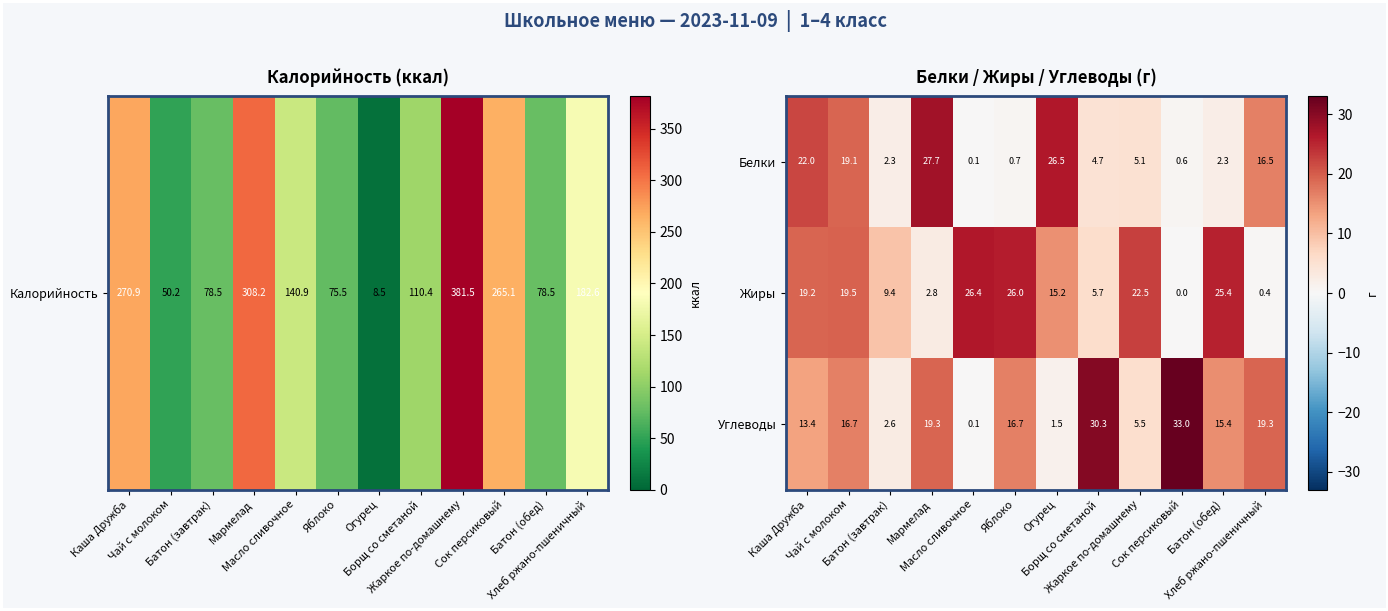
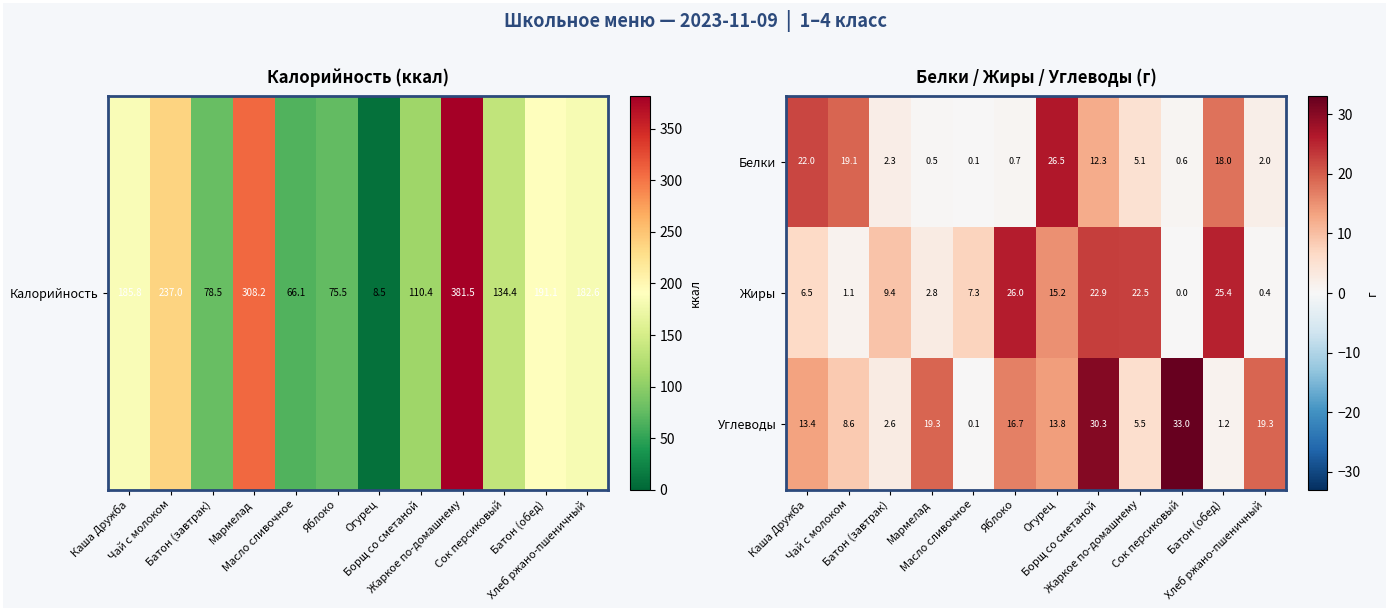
Калорийность (ккал), Калорийность, Каша Дружба: 270.9 -> 185.8
Калорийность (ккал), Калорийность, Чай с молоком: 50.2 -> 237.0
Калорийность (ккал), Калорийность, Масло сливочное: 140.9 -> 66.1
Калорийность (ккал), Калорийность, Сок персиковый: 265.1 -> 134.4
Калорийность (ккал), Калорийность, Батон (обед): 78.5 -> 191.1
Белки / Жиры / Углеводы (г), Белки, Мармелад: 27.7 -> 0.5
Белки / Жиры / Углеводы (г), Белки, Борщ со сметаной: 4.7 -> 12.3
Белки / Жиры / Углеводы (г), Белки, Батон (обед): 2.3 -> 18.0
Белки / Жиры / Углеводы (г), Белки, Хлеб ржано-пшеничный: 16.5 -> 2.0
Белки / Жиры / Углеводы (г), Жиры, Каша Дружба: 19.2 -> 6.5
Белки / Жиры / Углеводы (г), Жиры, Чай с молоком: 19.5 -> 1.1
Белки / Жиры / Углеводы (г), Жиры, Масло сливочное: 26.4 -> 7.3
Белки / Жиры / Углеводы (г), Жиры, Борщ со сметаной: 5.7 -> 22.9
Белки / Жиры / Углеводы (г), Углеводы, Чай с молоком: 16.7 -> 8.6
Белки / Жиры / Углеводы (г), Углеводы, Огурец: 1.5 -> 13.8
Белки / Жиры / Углеводы (г), Углеводы, Батон (обед): 15.4 -> 1.2
